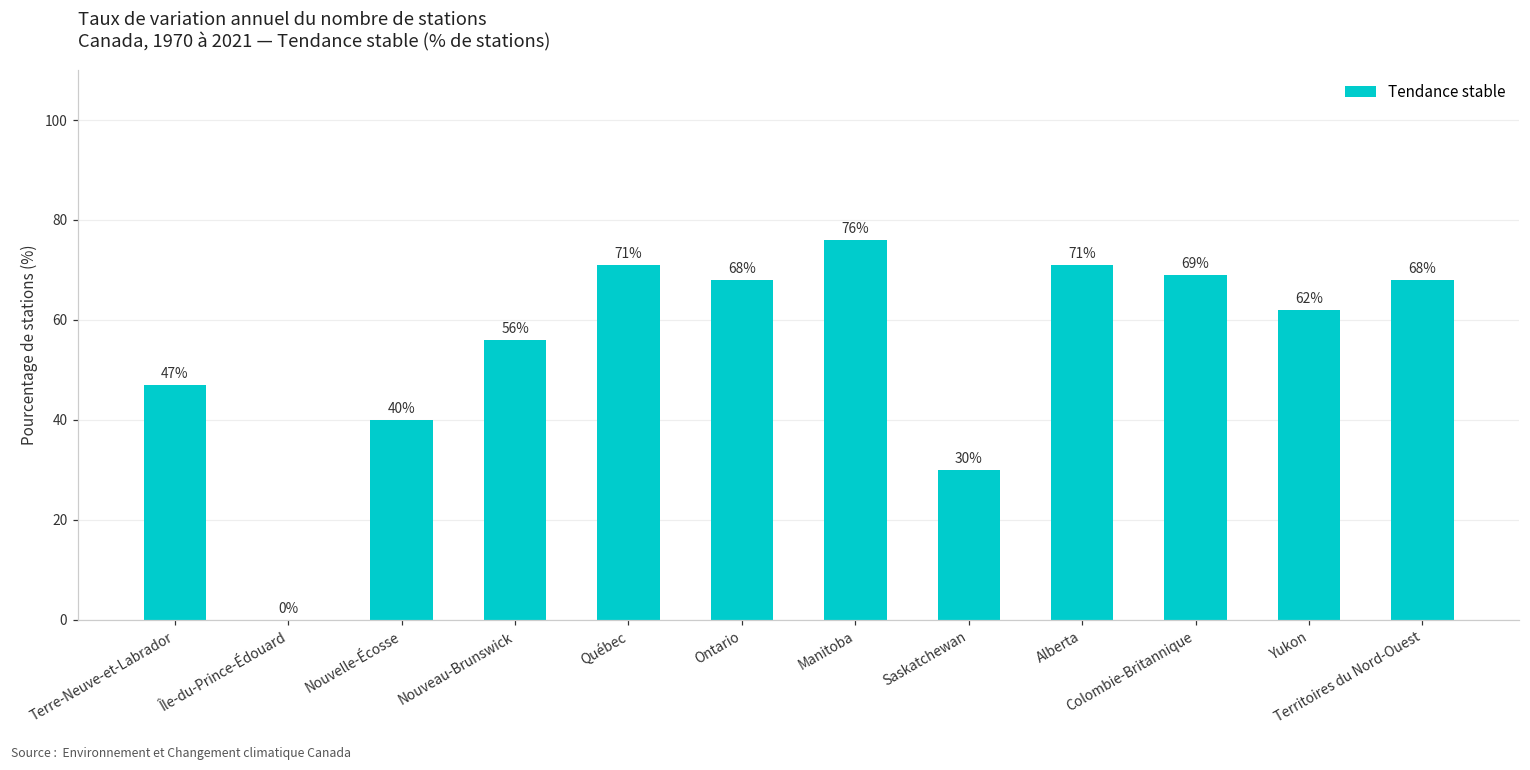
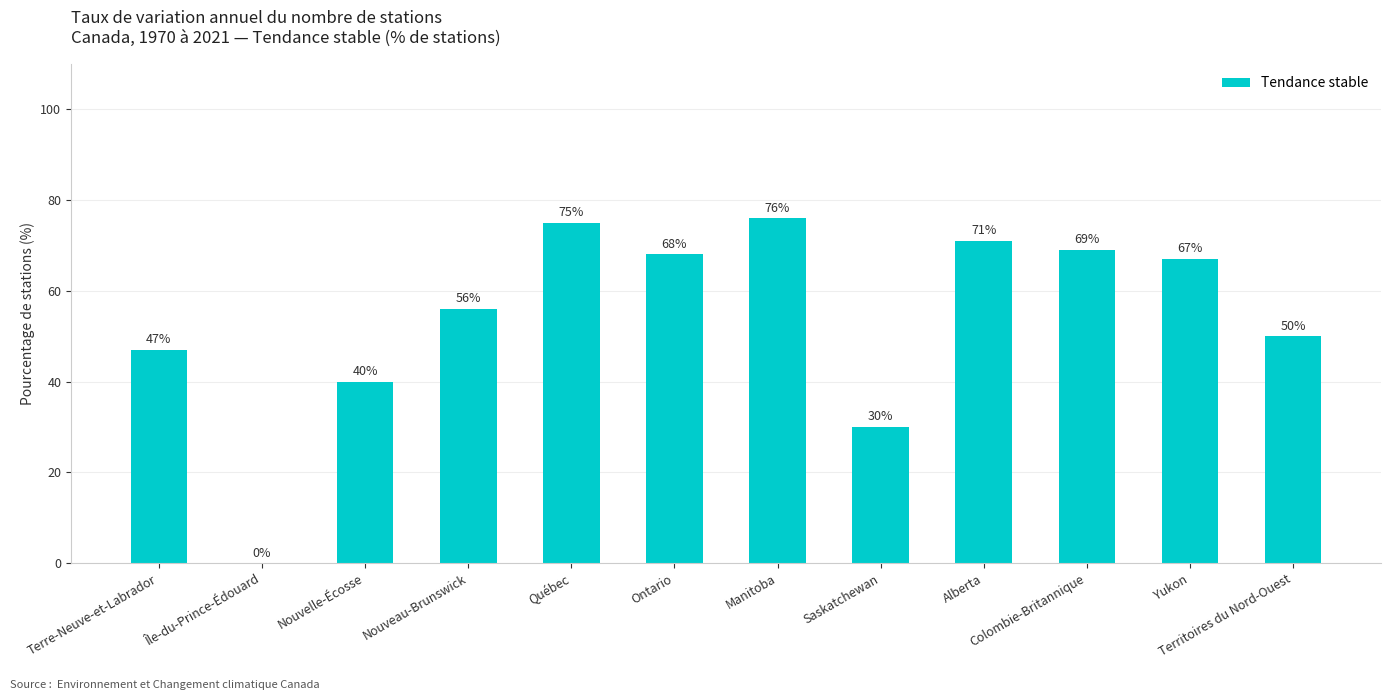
Québec: 71% -> 75%
Yukon: 62% -> 67%
Territoires du Nord-Ouest: 68% -> 50%
